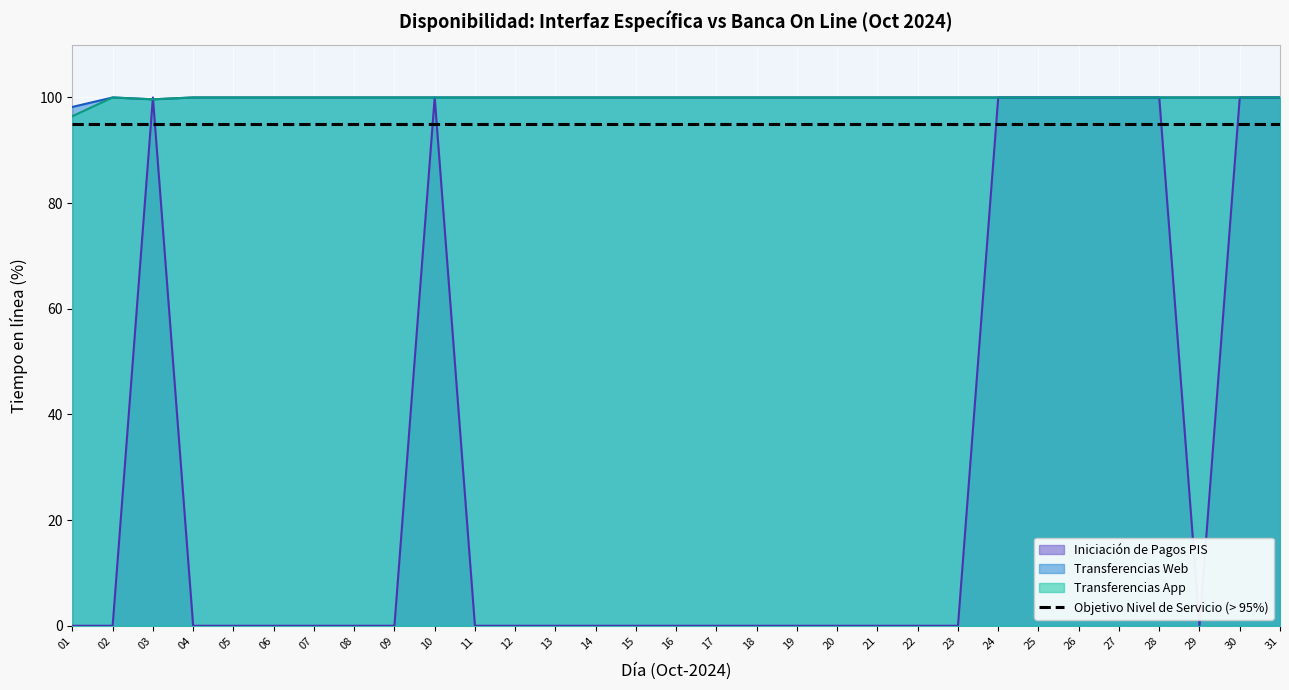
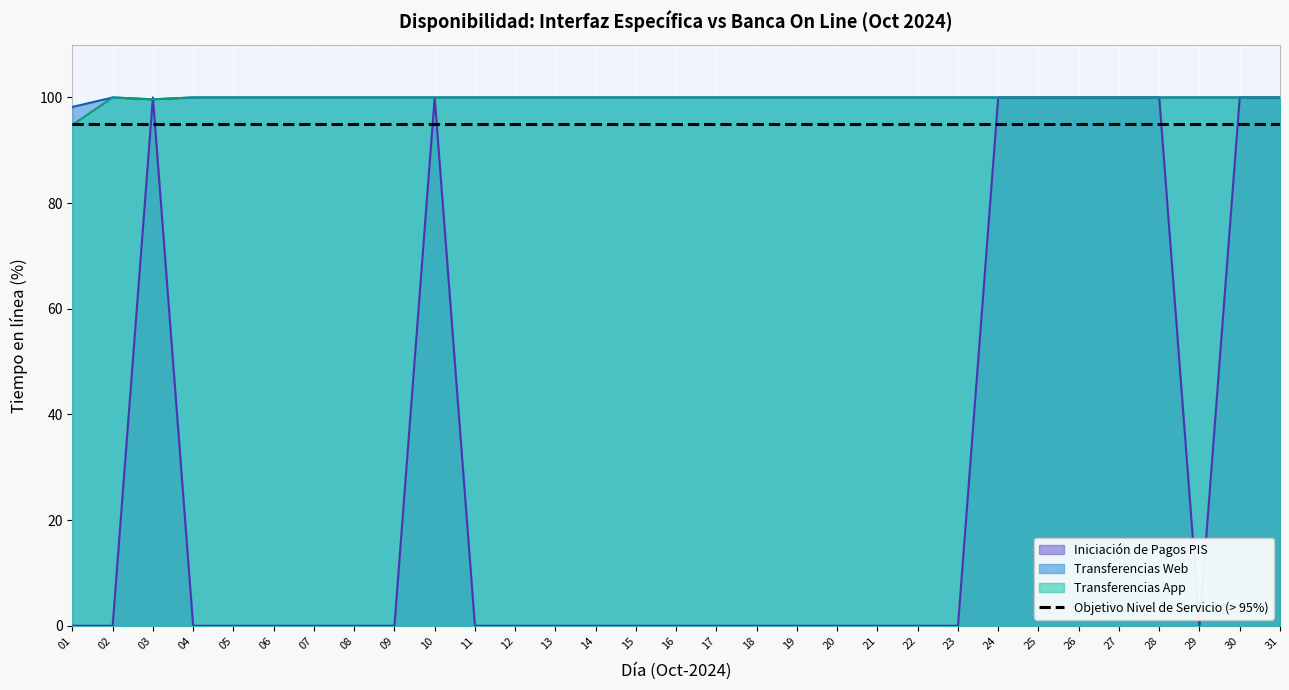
Transferencias App, 01: 96 -> 95
